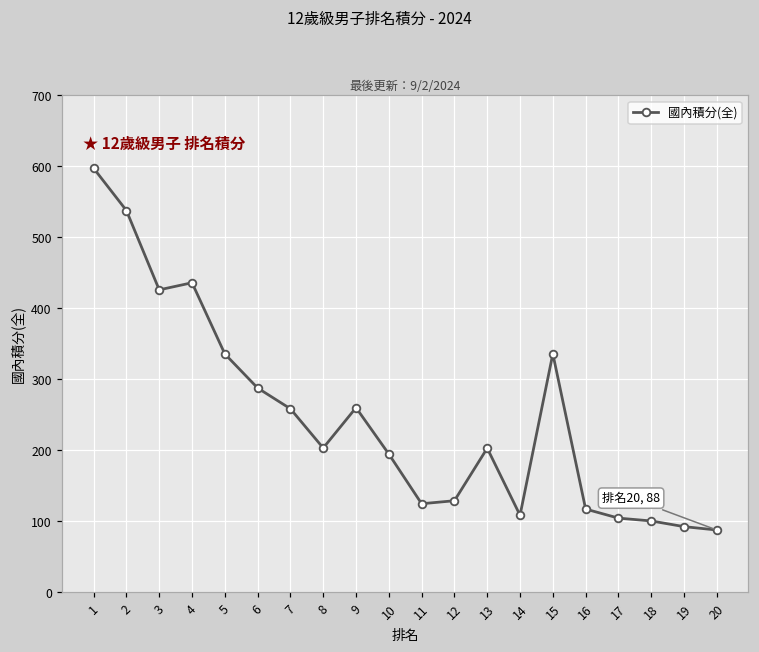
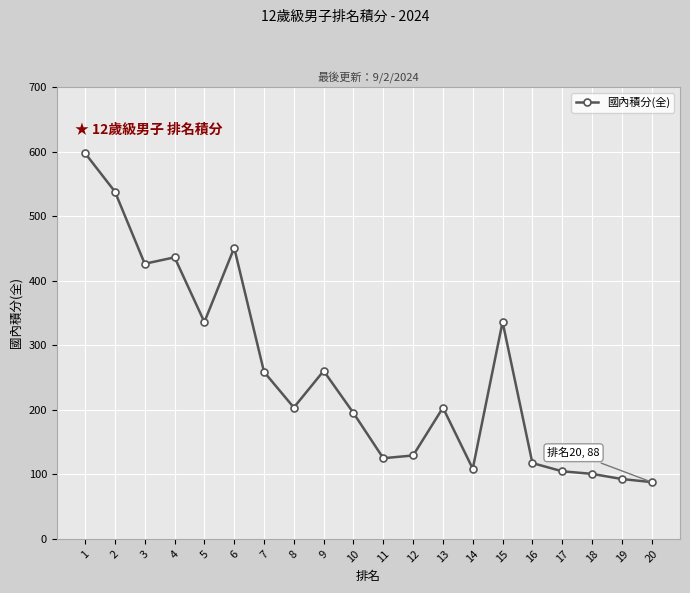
6: 290 -> 450
